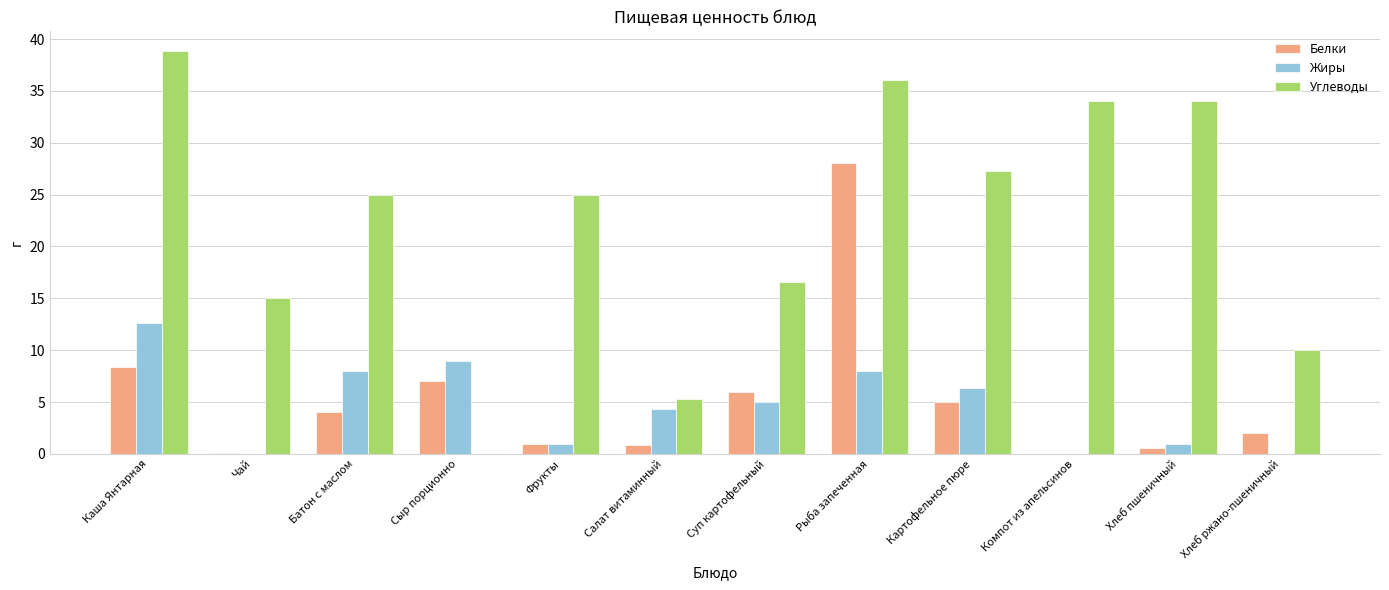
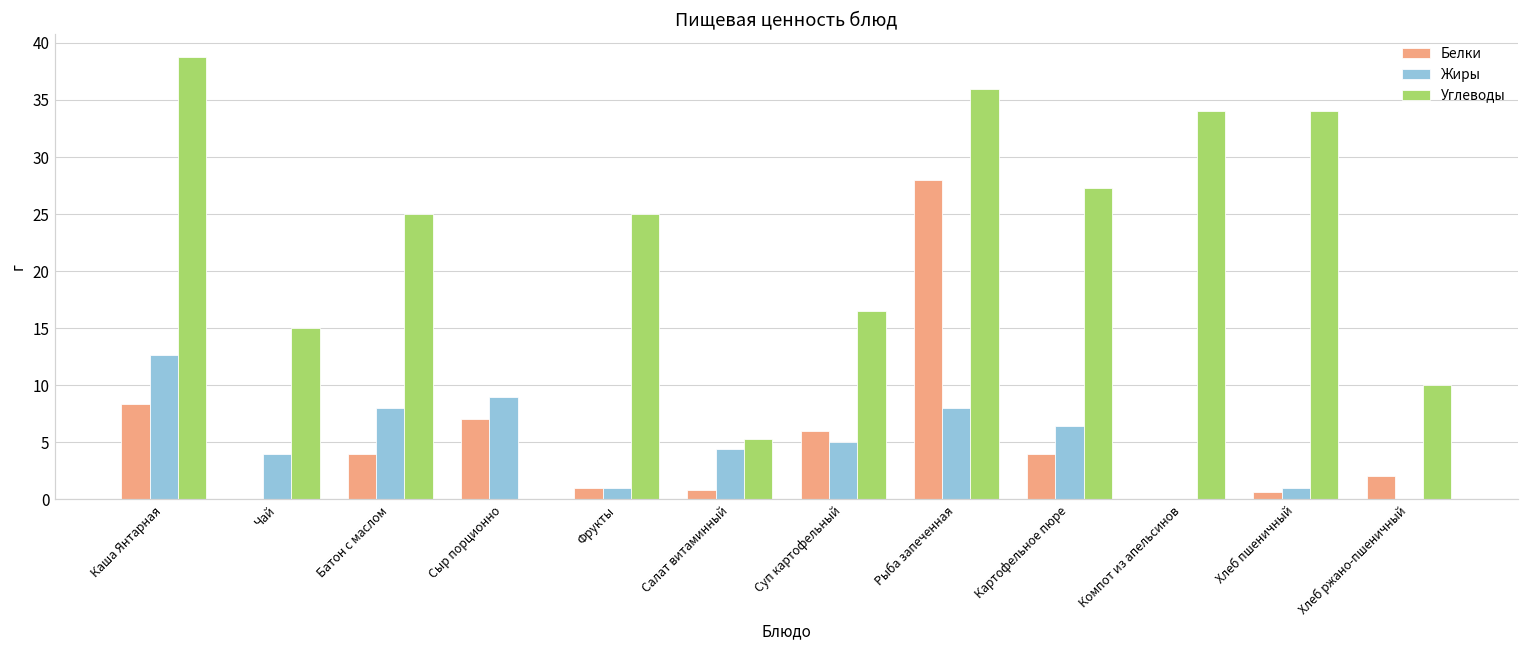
Жиры, Чай: 0.0 -> 4.0
Белки, Картофельное пюре: 5 -> 4
